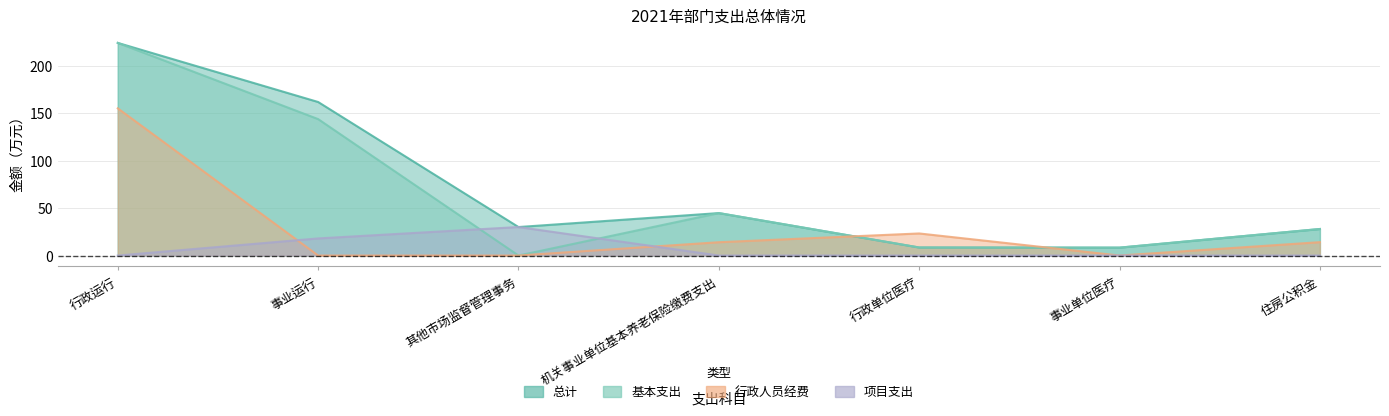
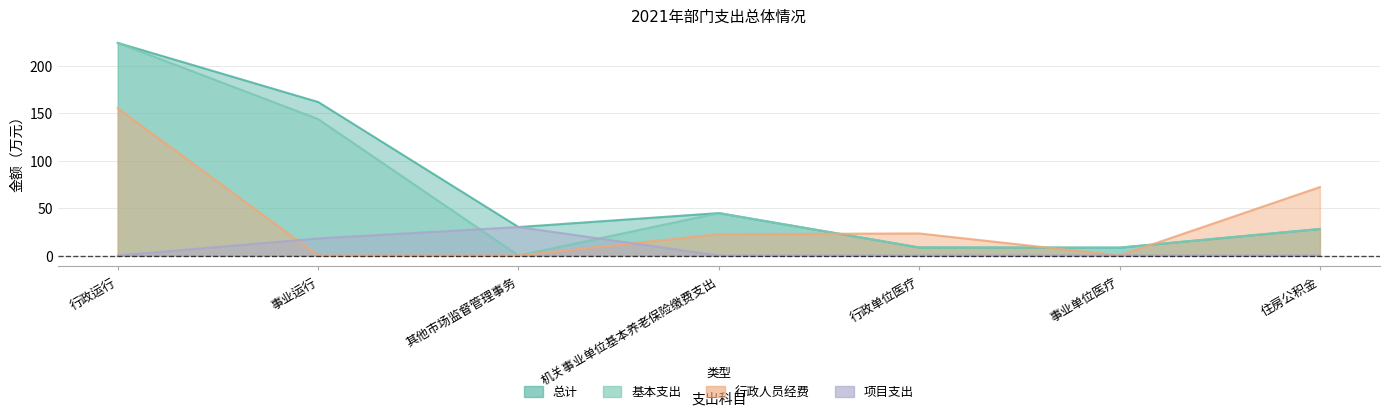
行政人员经费, 机关事业单位基本养老保险缴费支出: 10 -> 20
行政人员经费, 住房公积金: 10 -> 70
